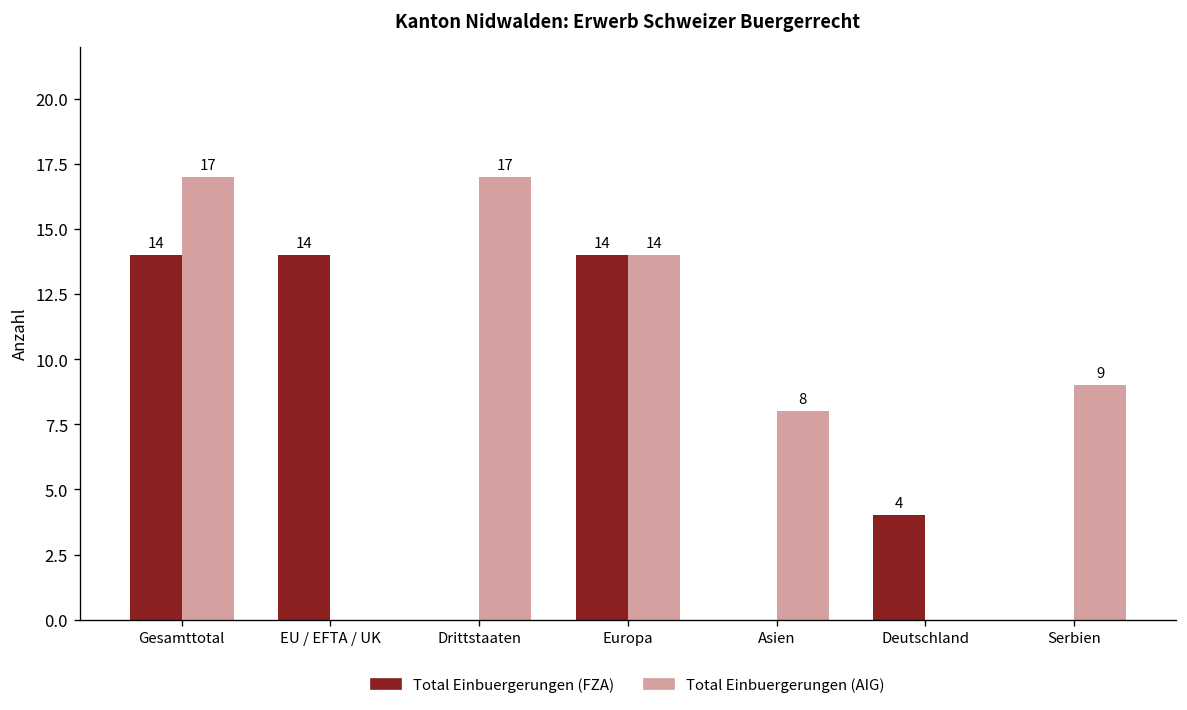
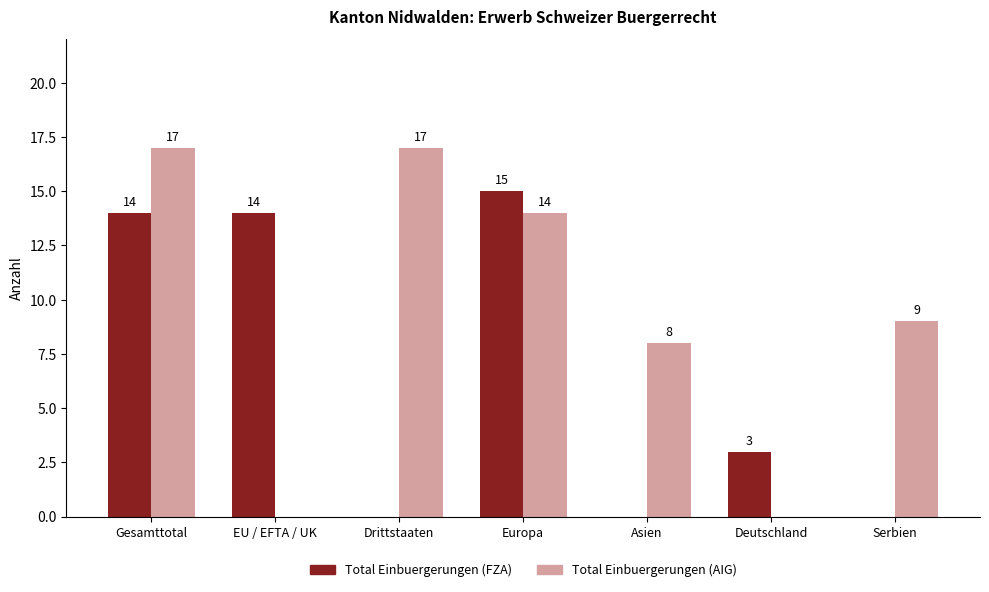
Total Einbuergerungen (FZA), Europa: 14 -> 15
Total Einbuergerungen (FZA), Deutschland: 4 -> 3
